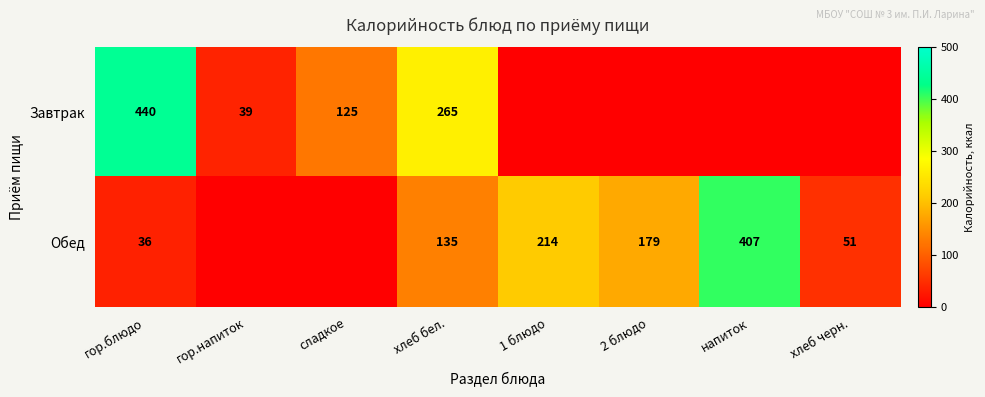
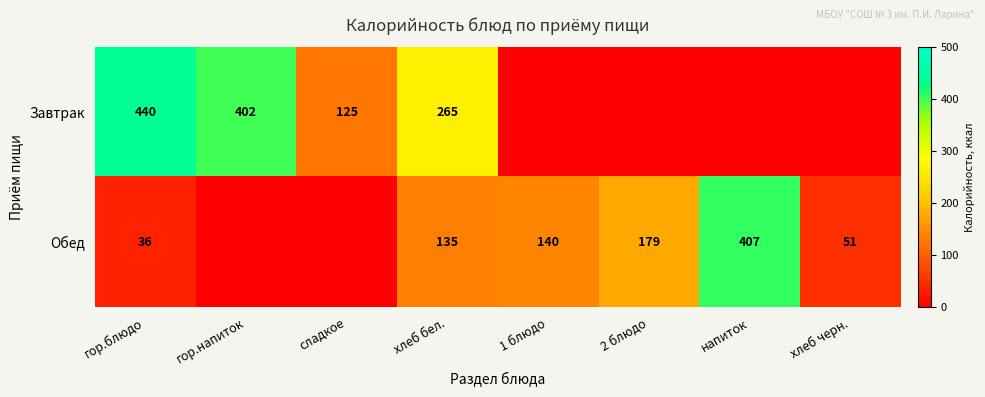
Завтрак, гор.напиток: 39 -> 402
Обед, 1 блюдо: 214 -> 140
